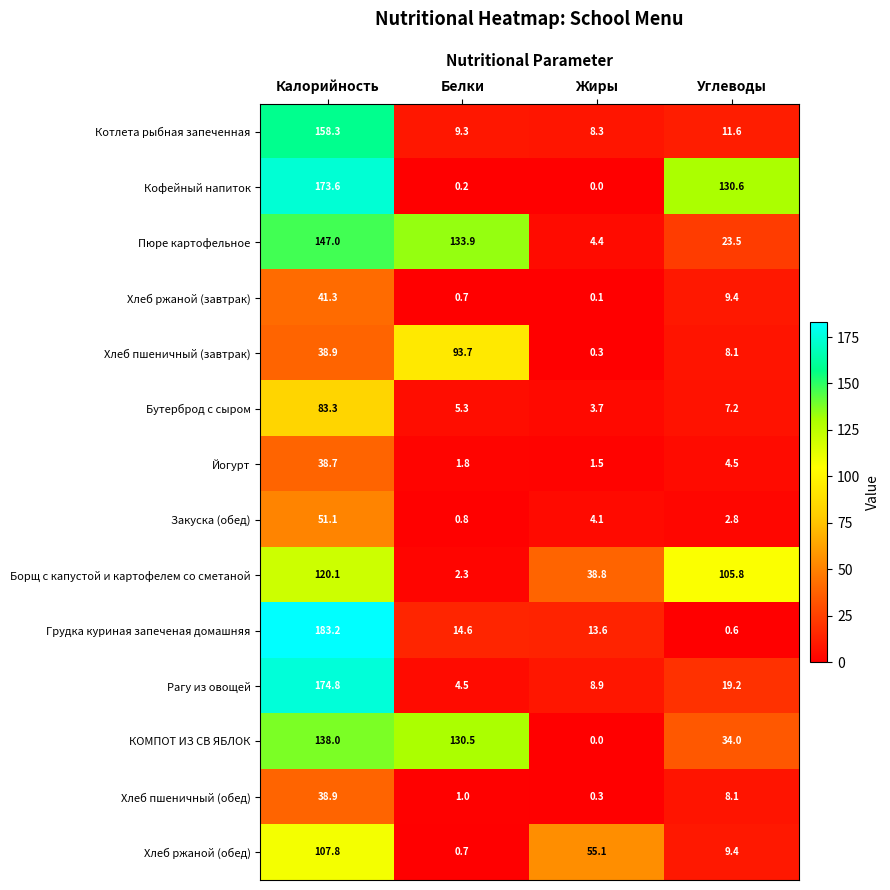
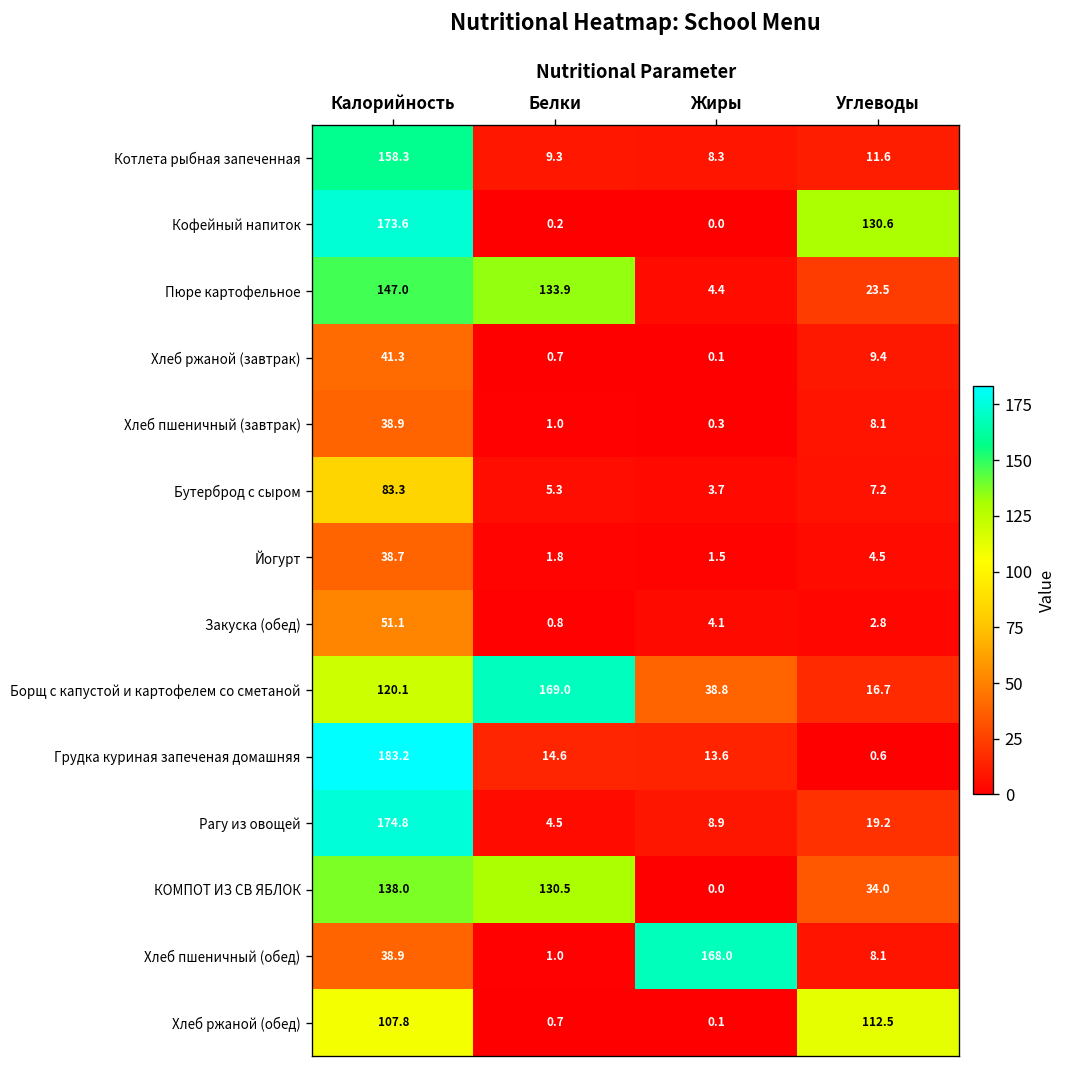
Хлеб пшеничный (завтрак), Белки: 93.7 -> 1.0
Борщ с капустой и картофелем со сметаной, Белки: 2.3 -> 169.0
Борщ с капустой и картофелем со сметаной, Углеводы: 105.8 -> 16.7
Хлеб пшеничный (обед), Жиры: 0.3 -> 168.0
Хлеб ржаной (обед), Жиры: 55.1 -> 0.1
Хлеб ржаной (обед), Углеводы: 9.4 -> 112.5
